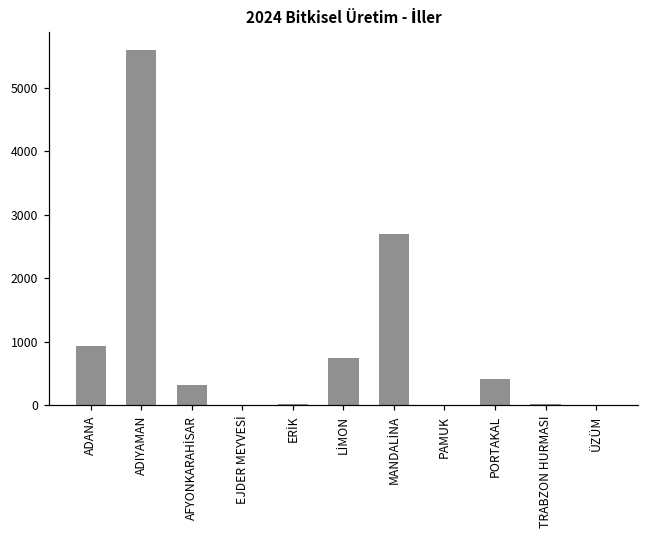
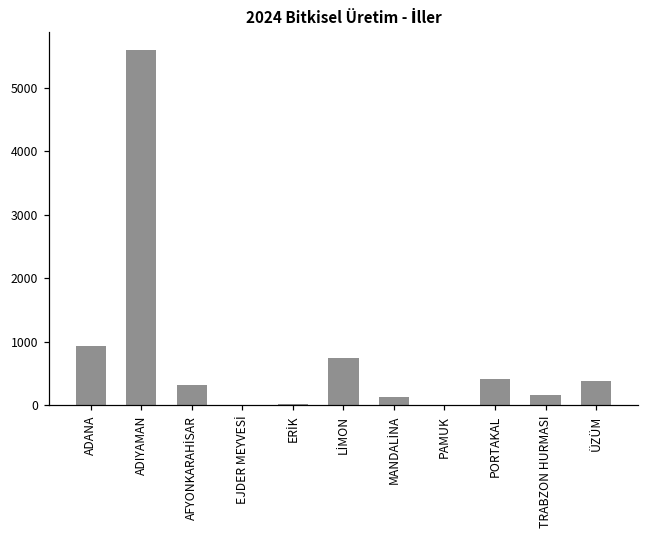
MANDALİNA: 2700 -> 100
TRABZON HURMASI: 0 -> 200
ÜZÜM: 0 -> 400
